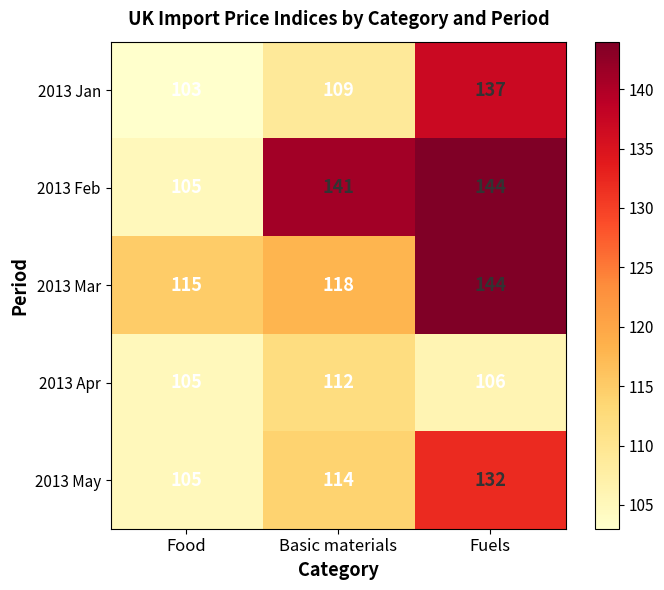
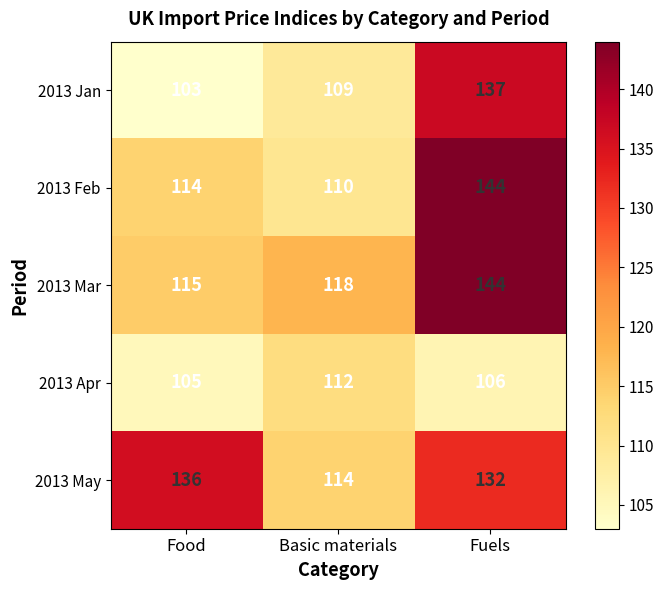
2013 Feb, Food: 105 -> 114
2013 Feb, Basic materials: 141 -> 110
2013 May, Food: 105 -> 136
